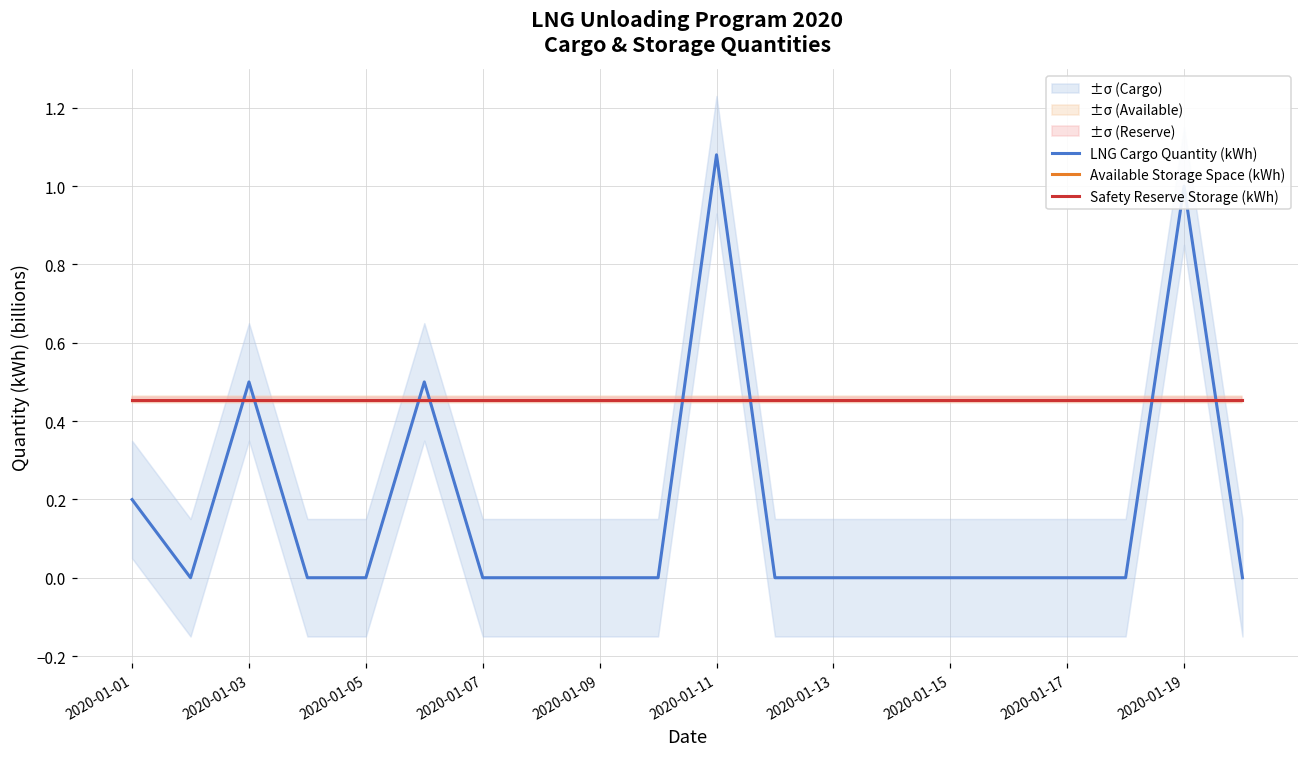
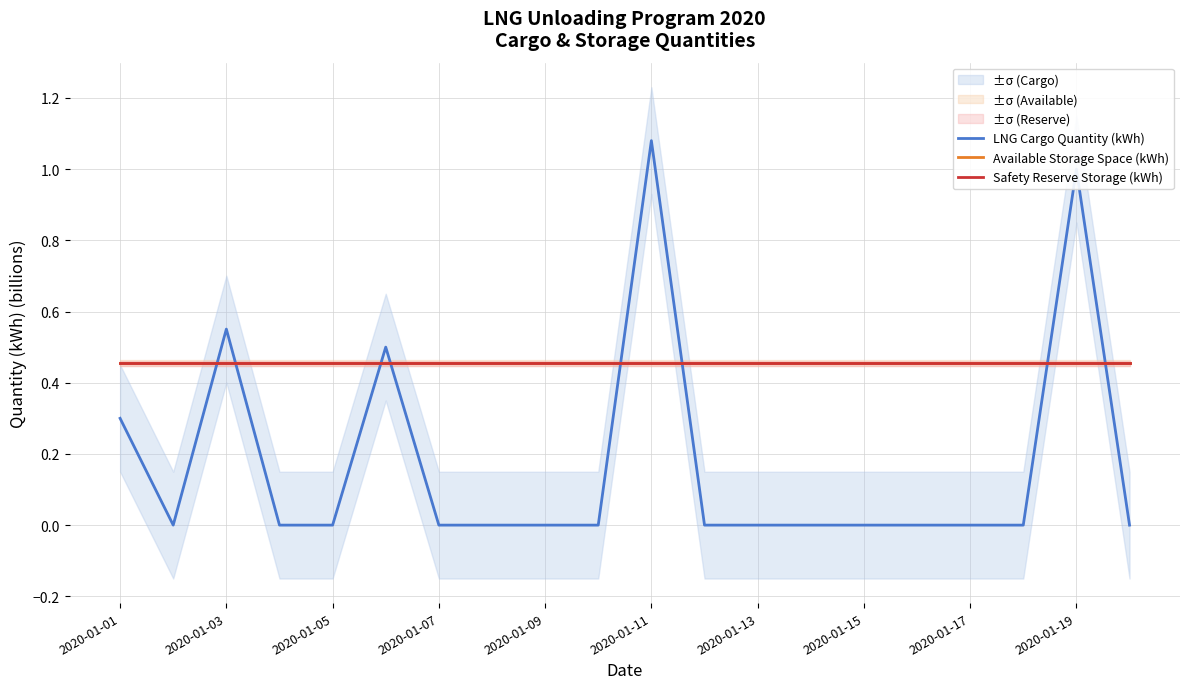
LNG Cargo Quantity (kWh), 2020-01-01: 0.20 -> 0.30
LNG Cargo Quantity (kWh), 2020-01-03: 0.50 -> 0.55
